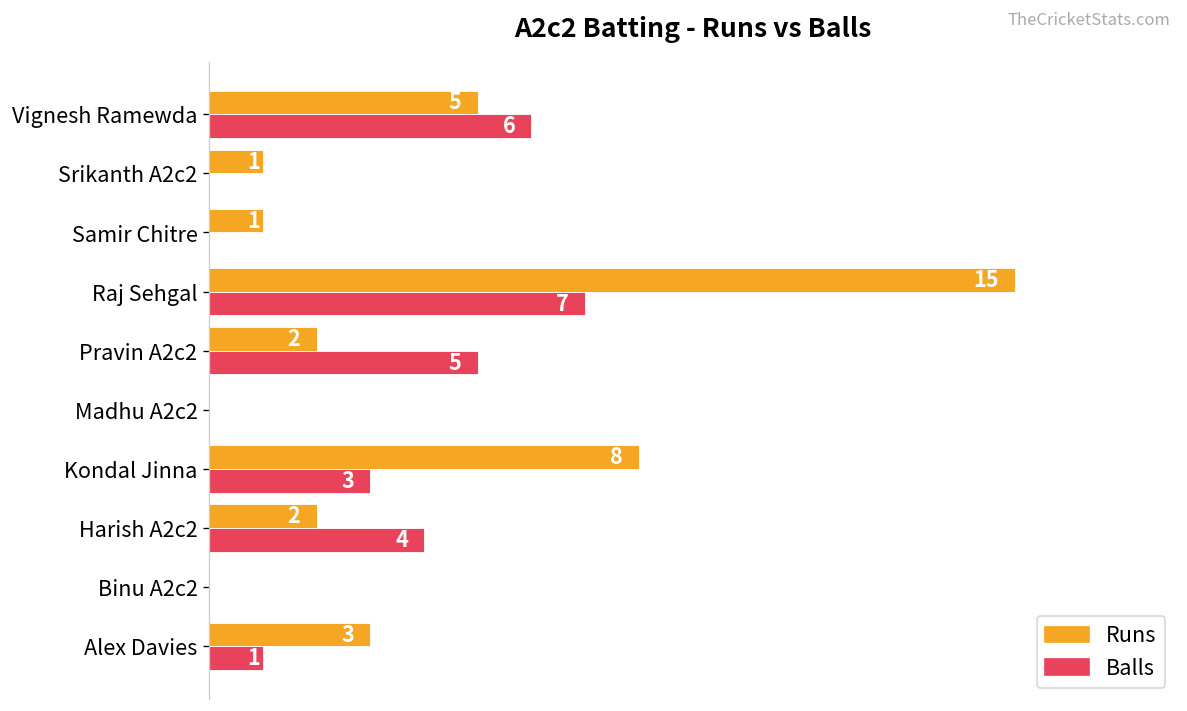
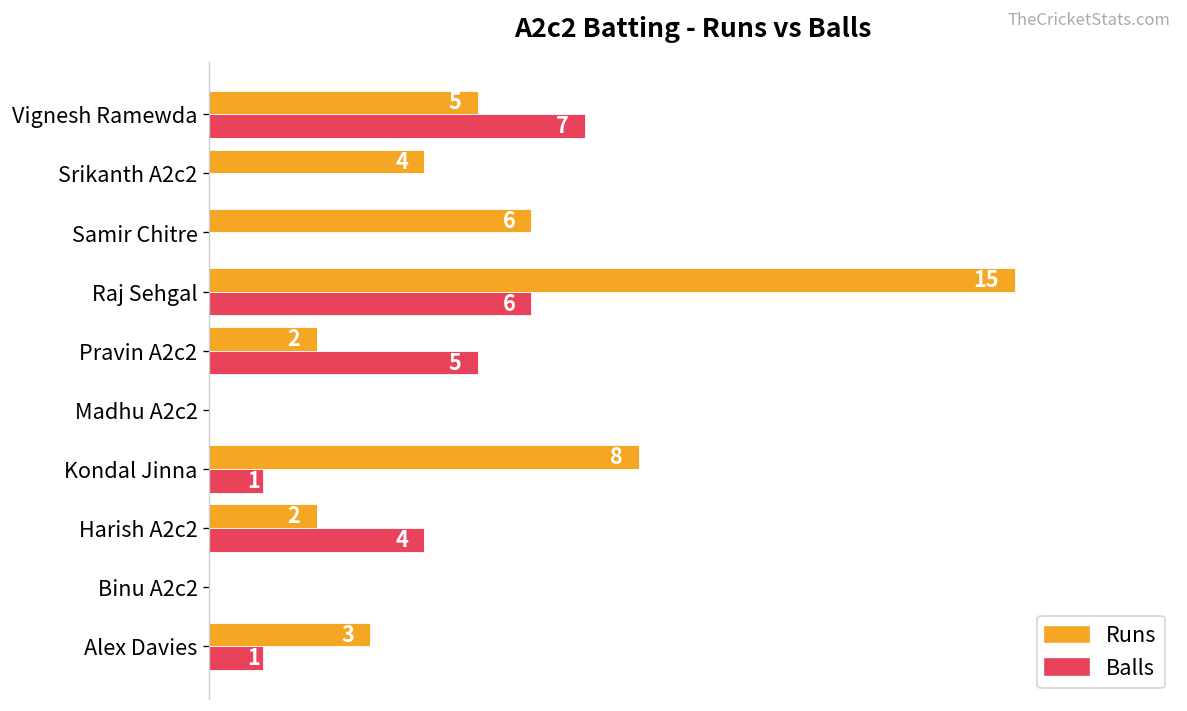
Balls, Vignesh Ramewda: 6 -> 7
Runs, Srikanth A2c2: 1 -> 4
Runs, Samir Chitre: 1 -> 6
Balls, Raj Sehgal: 7 -> 6
Balls, Kondal Jinna: 3 -> 1
